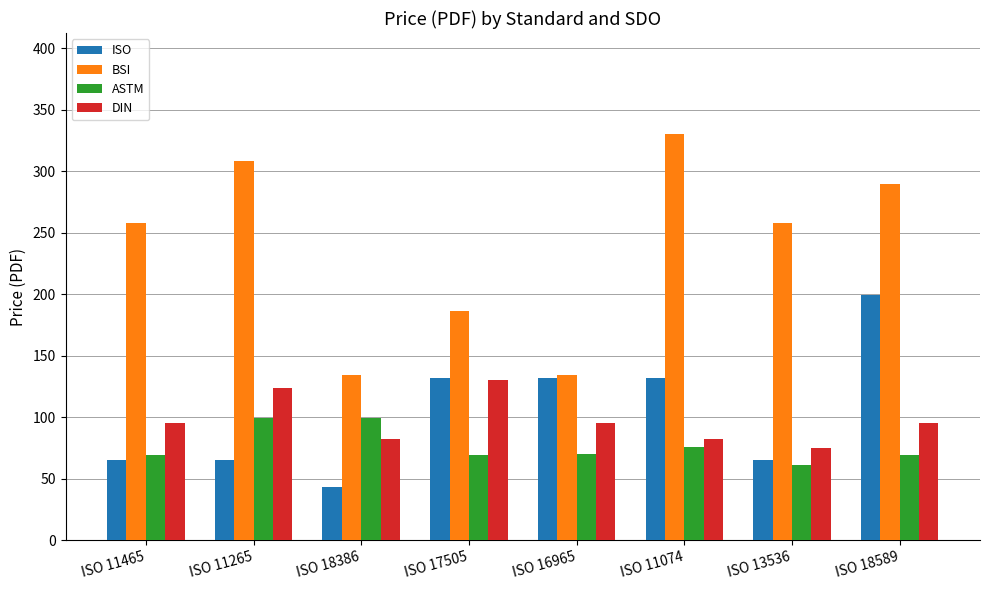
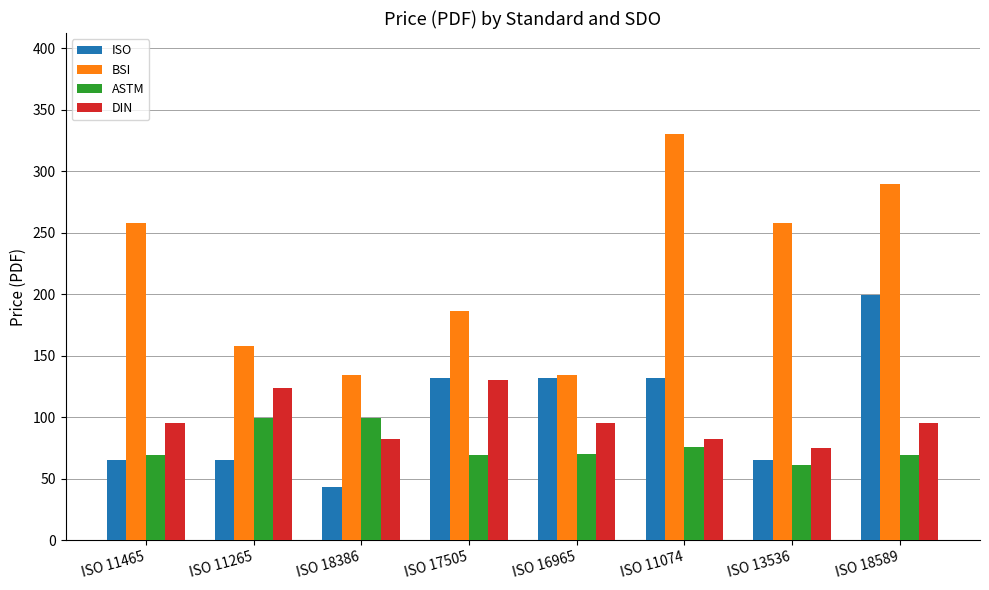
BSI, ISO 11265: 308 -> 158
